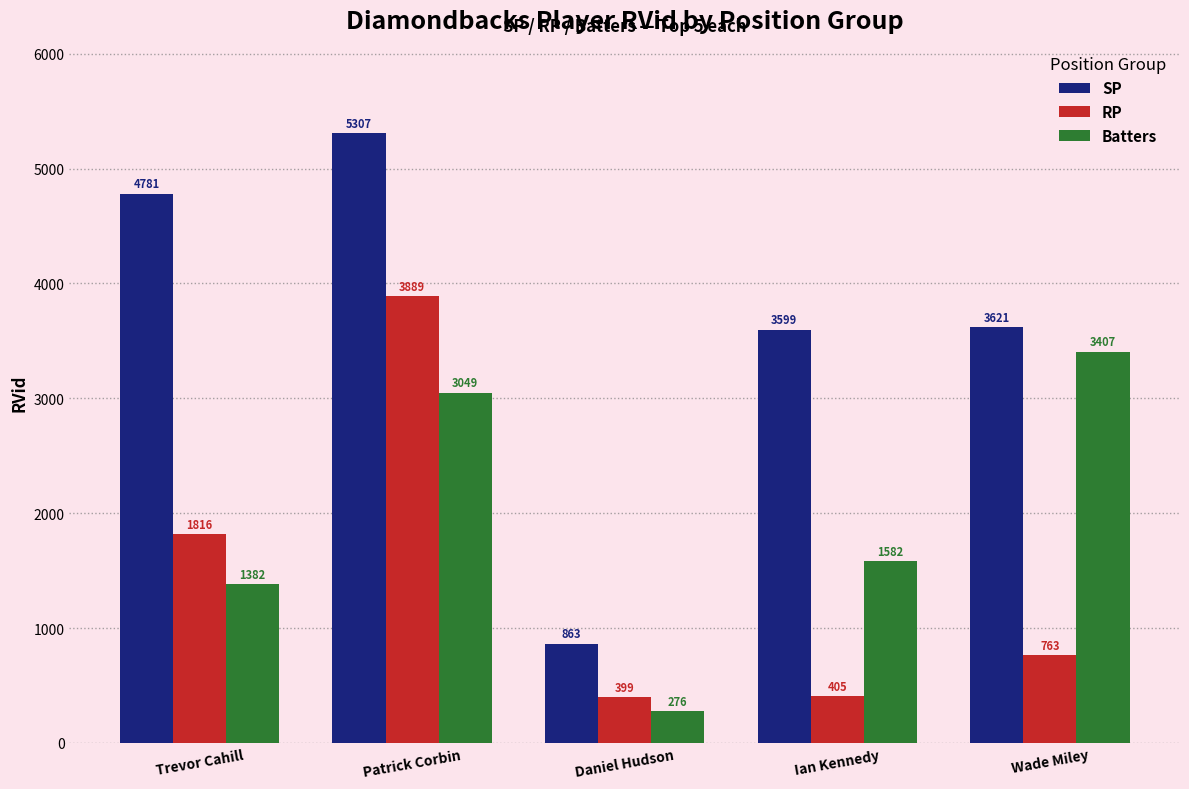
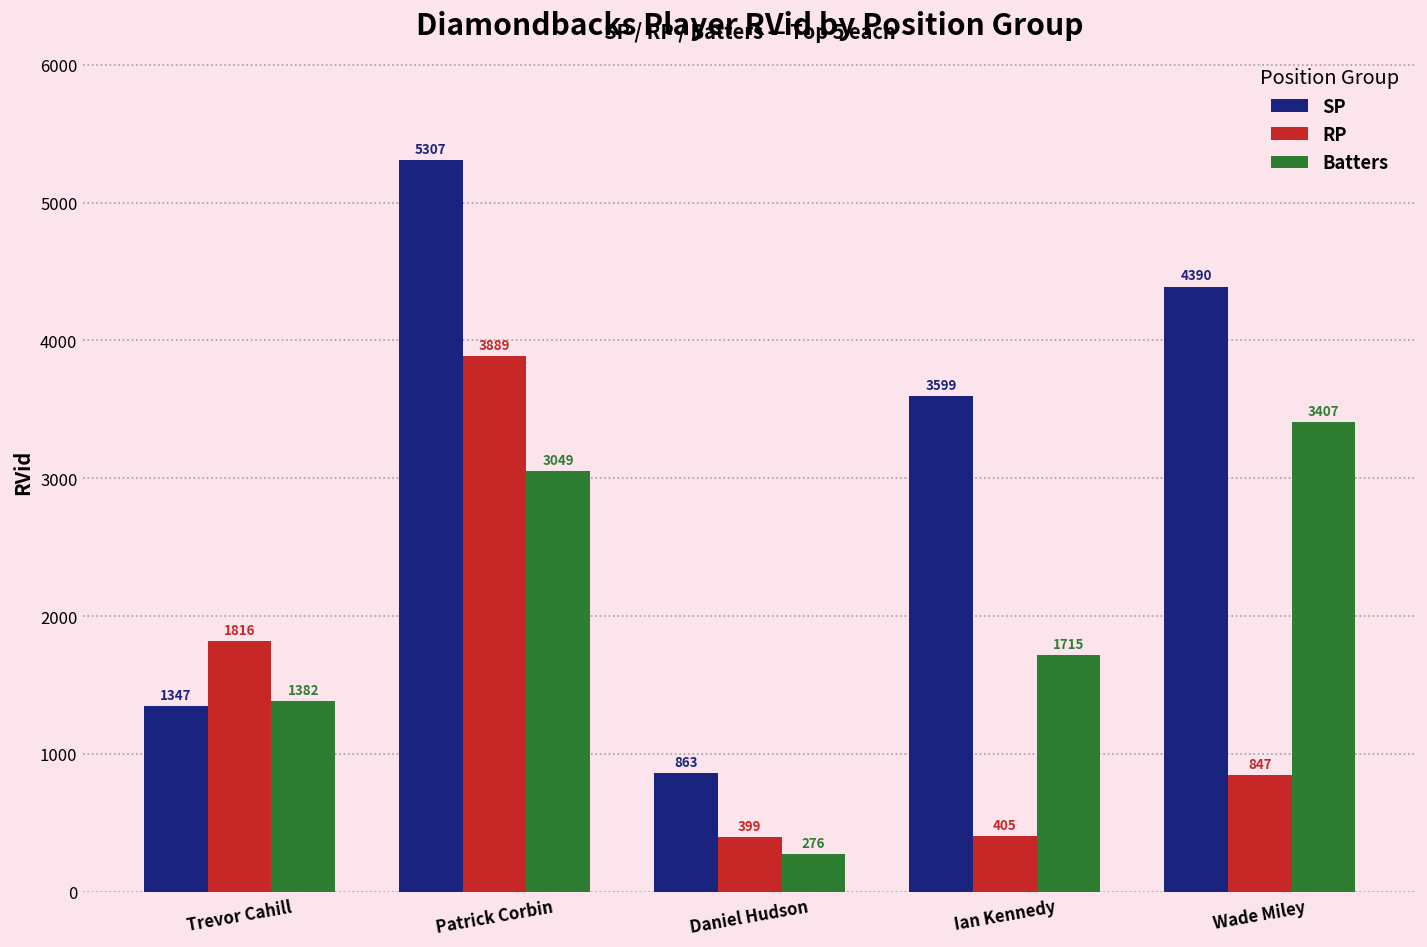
SP, Trevor Cahill: 4781 -> 1347
Batters, Ian Kennedy: 1582 -> 1715
SP, Wade Miley: 3621 -> 4390
RP, Wade Miley: 763 -> 847
